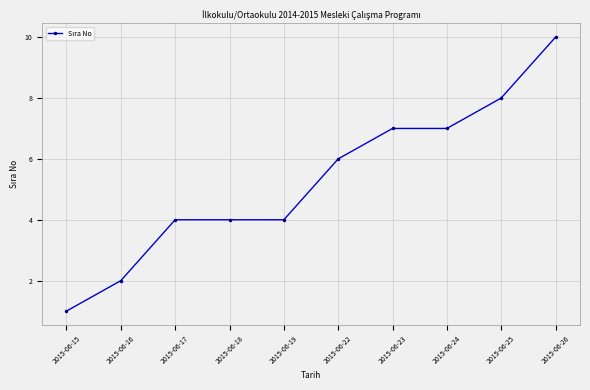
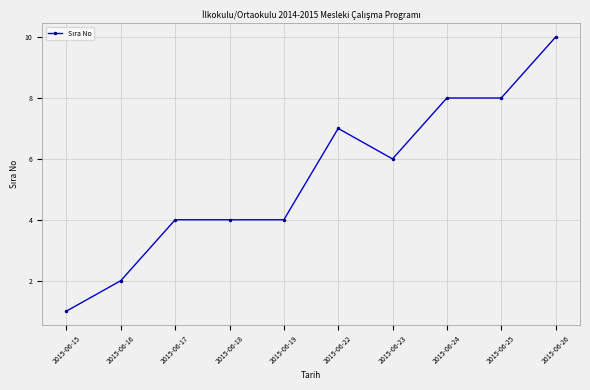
2015-06-22: 6 -> 7
2015-06-23: 7 -> 6
2015-06-24: 7 -> 8
